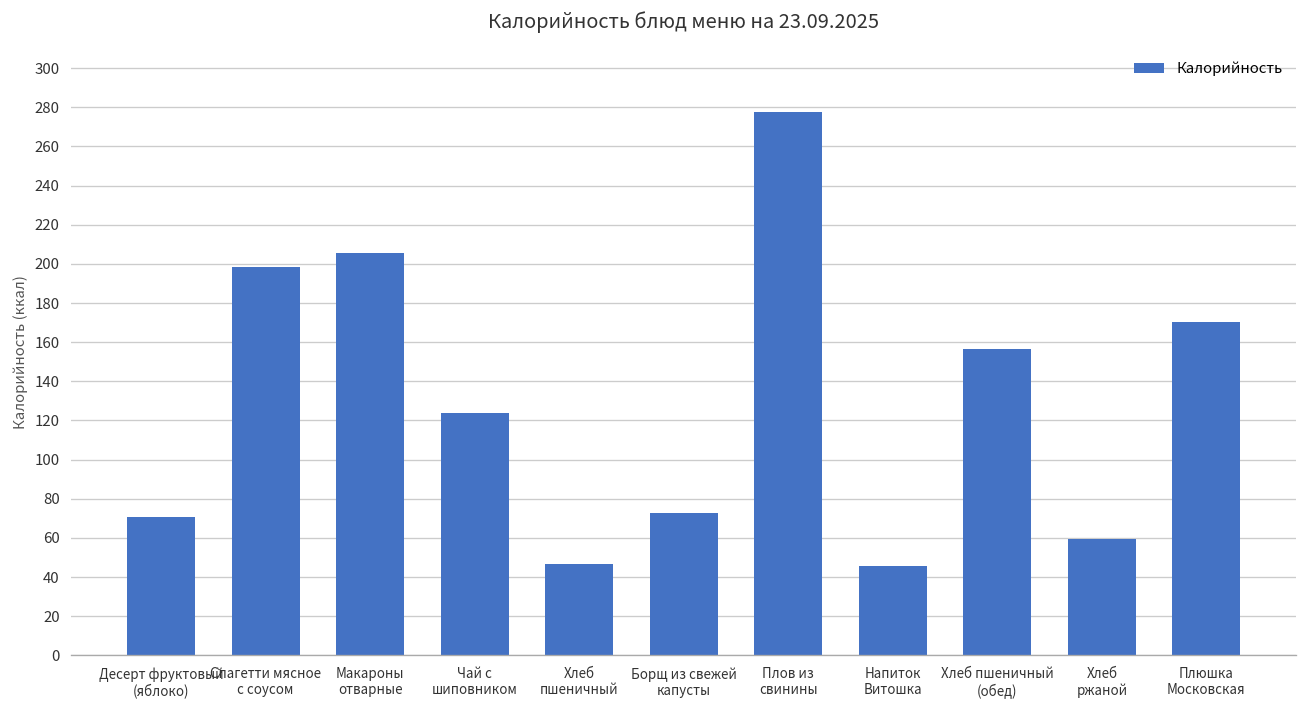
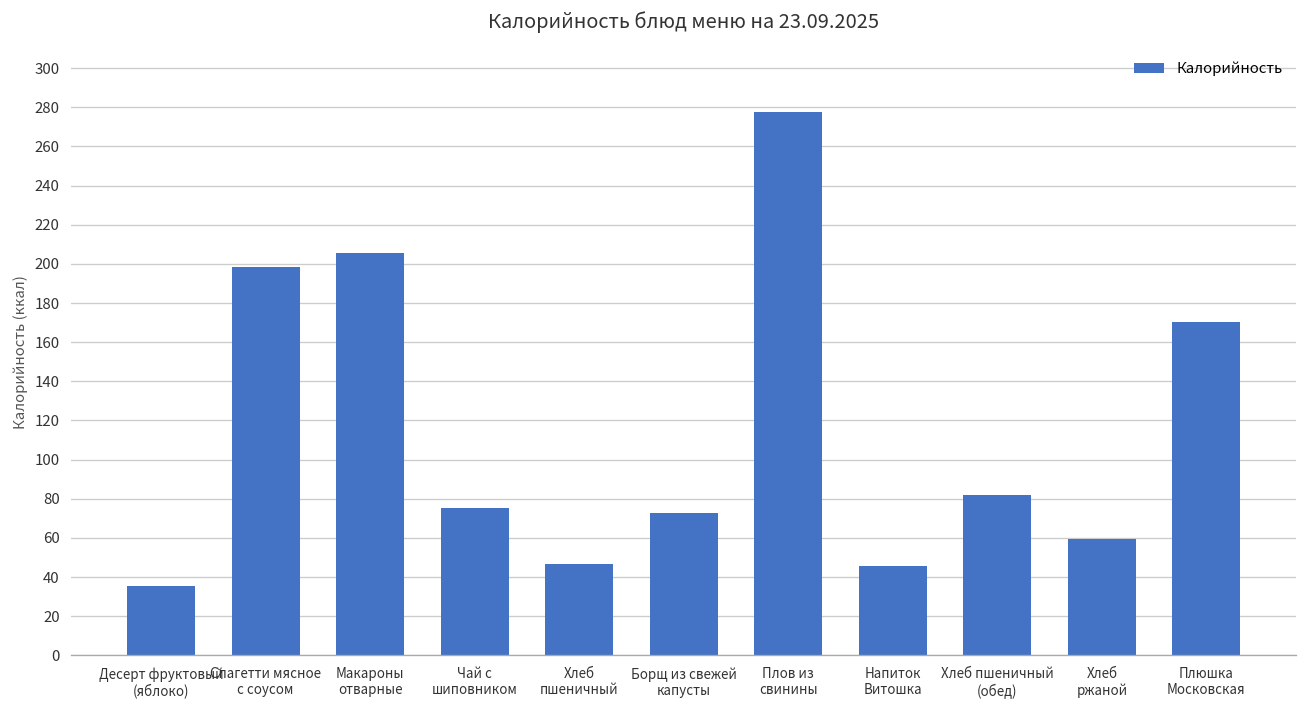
Десерт фруктовый (яблоко): 71 -> 35
Чай с шиповником: 124 -> 75
Хлеб пшеничный (обед): 157 -> 82
